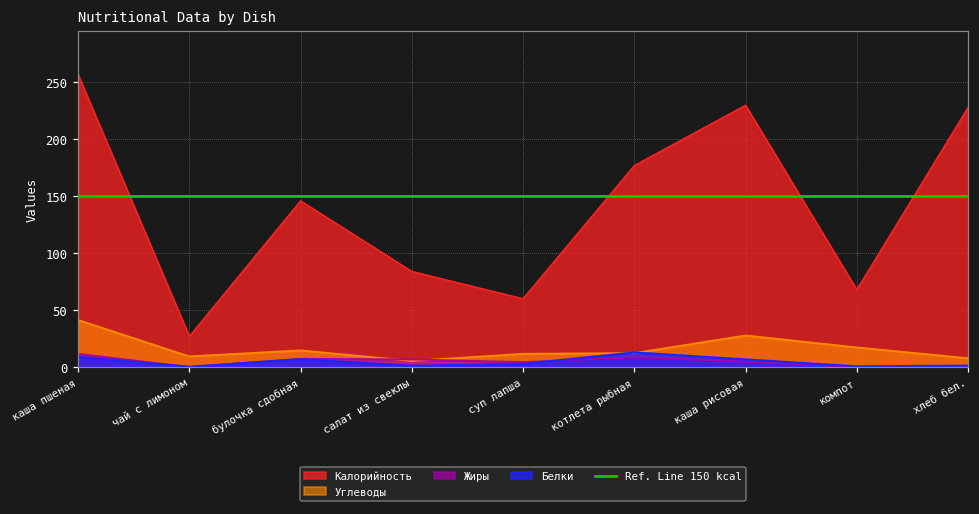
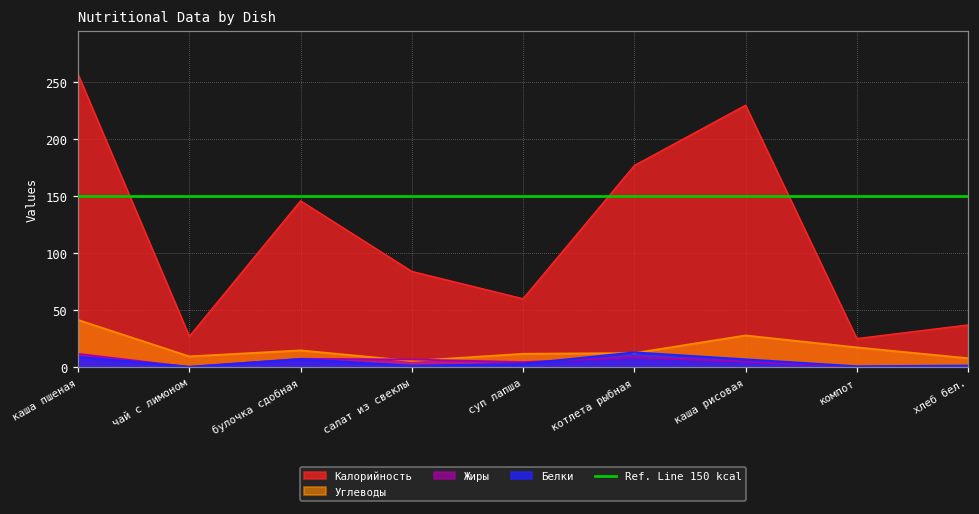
Калорийность, компот: 68 -> 25
Калорийность, хлеб бел.: 228 -> 37
